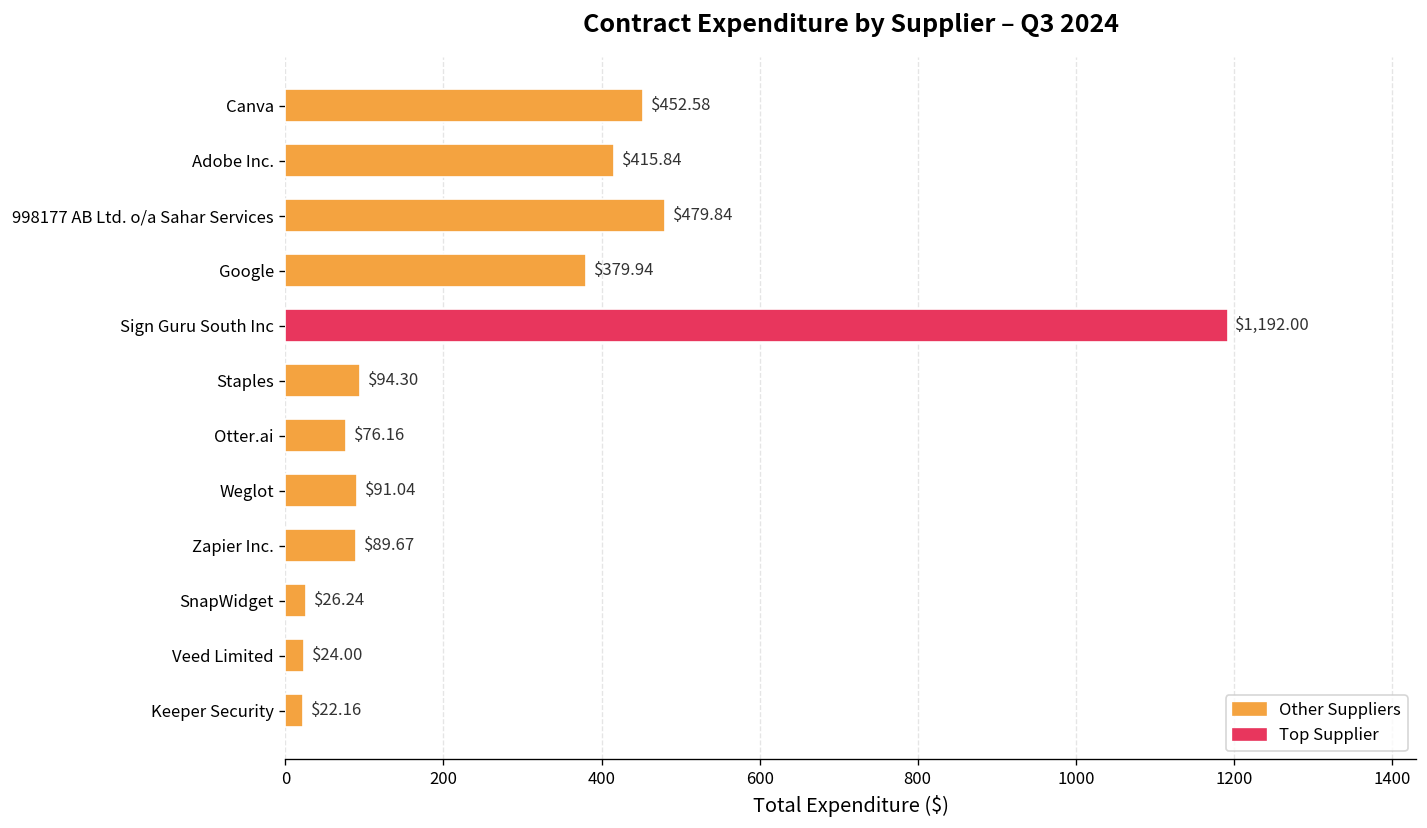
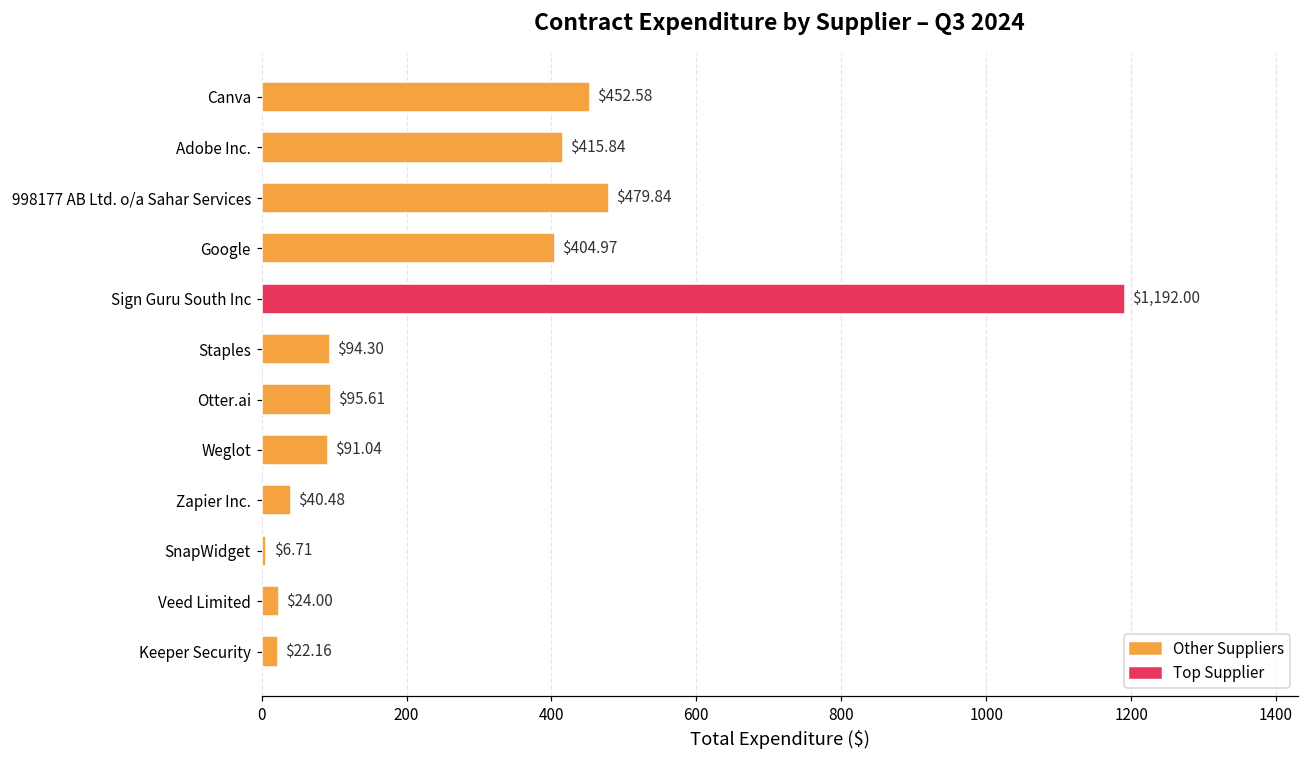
Google: $379.94 -> $404.97
Otter.ai: $76.16 -> $95.61
Zapier Inc.: $89.67 -> $40.48
SnapWidget: $26.24 -> $6.71
